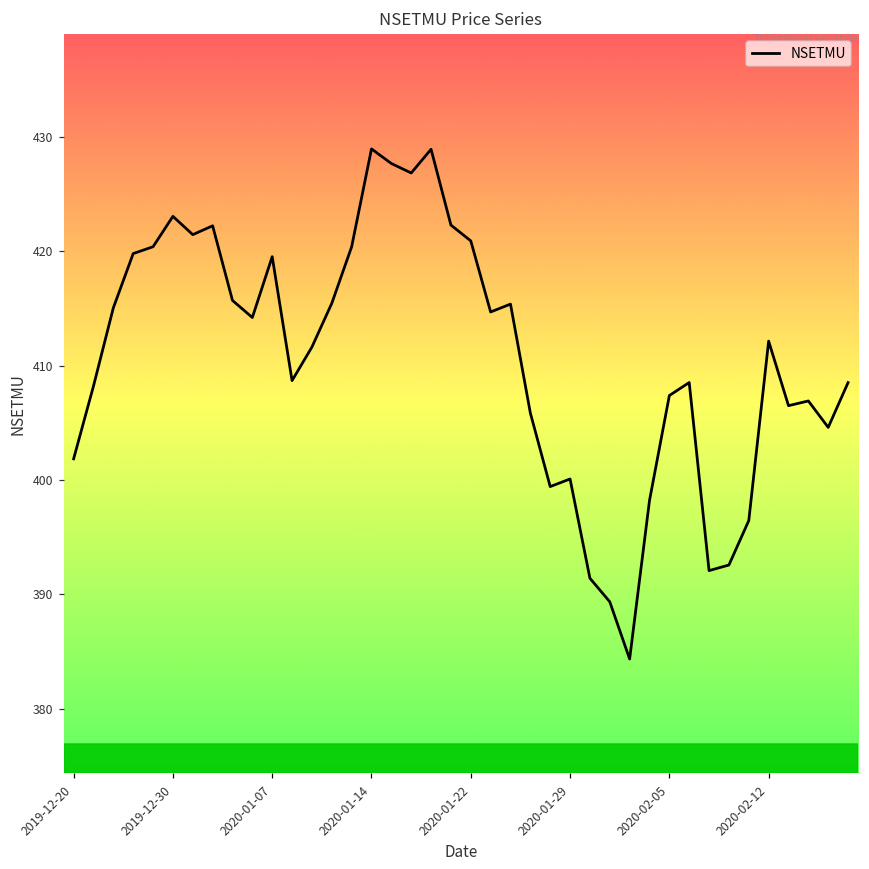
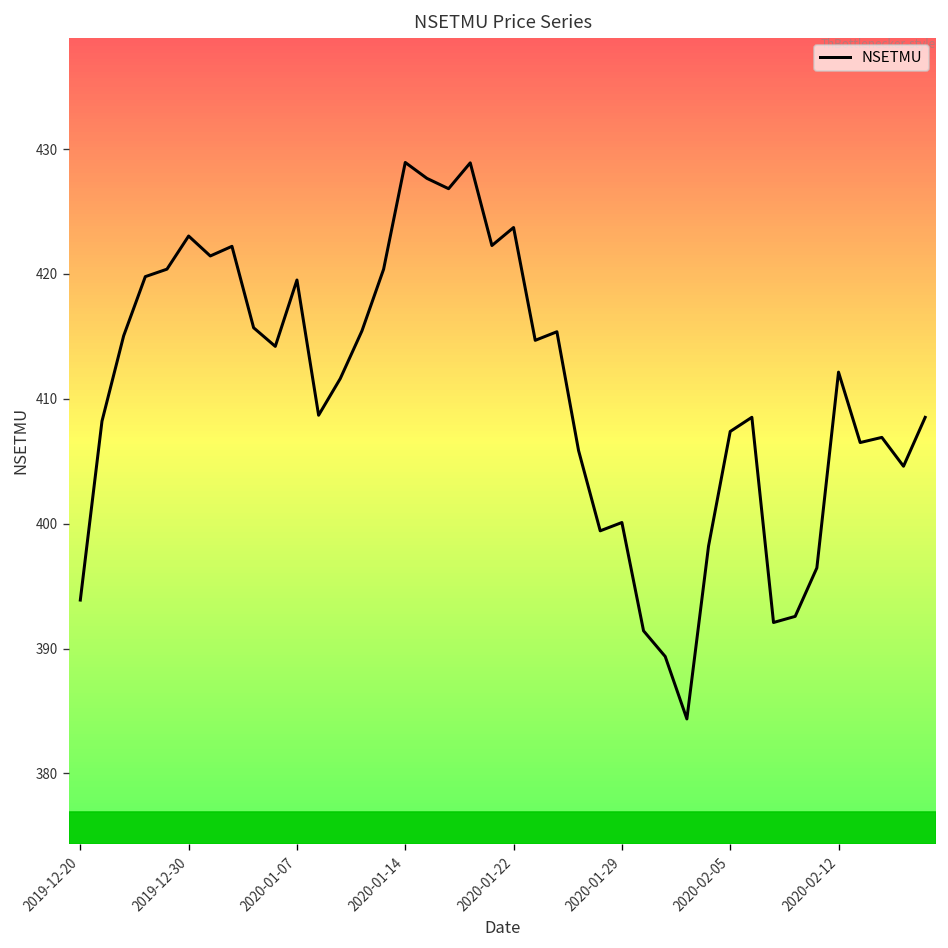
2019-12-20: 401.9 -> 393.9
2020-01-22: 420.9 -> 423.7
